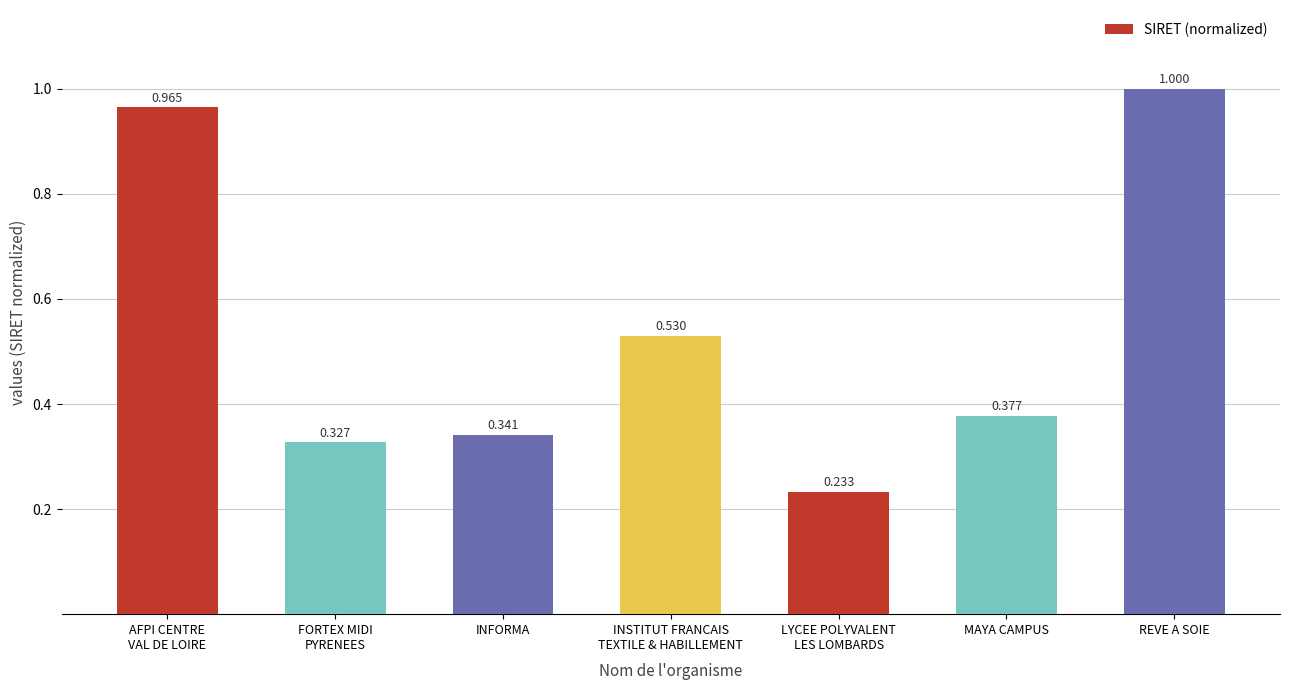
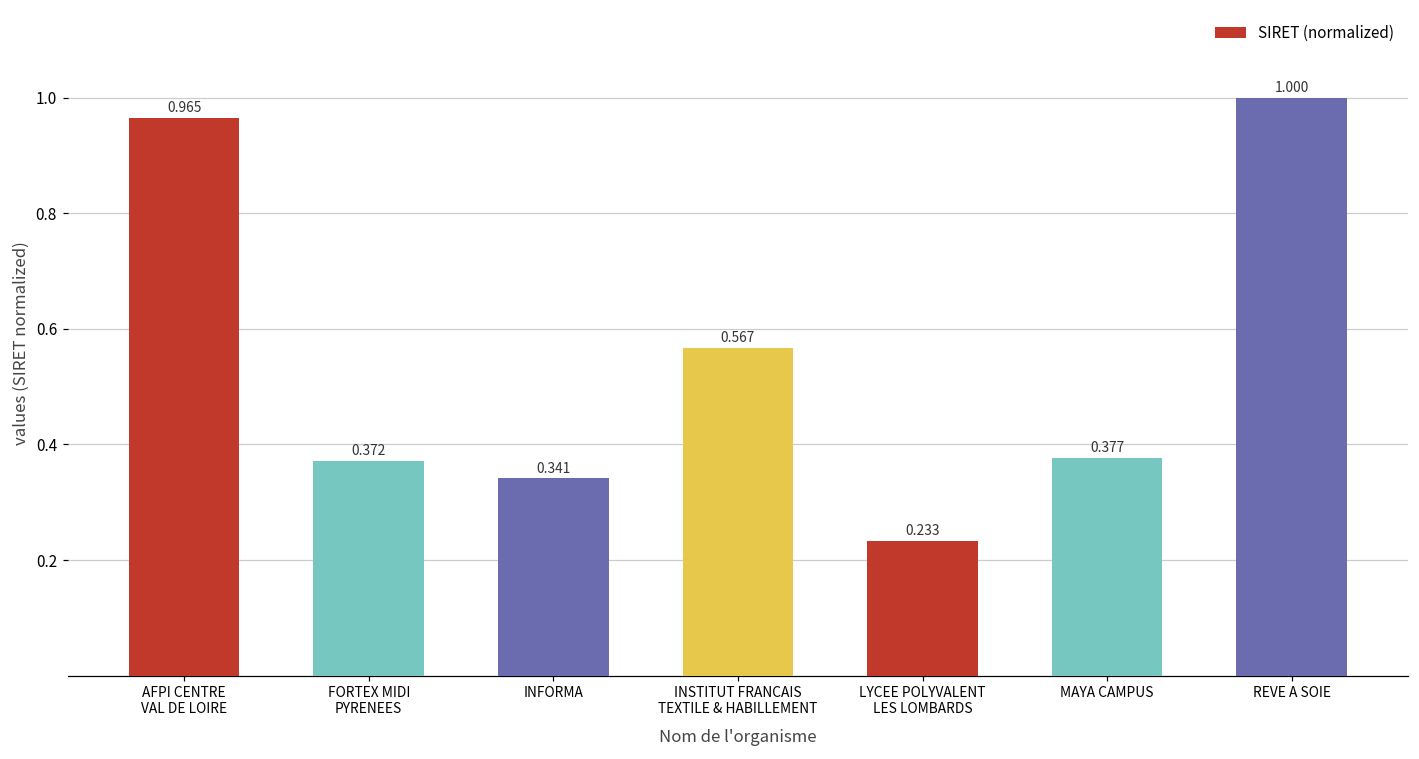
FORTEX MIDI PYRENEES: 0.327 -> 0.372
INSTITUT FRANCAIS TEXTILE & HABILLEMENT: 0.530 -> 0.567
